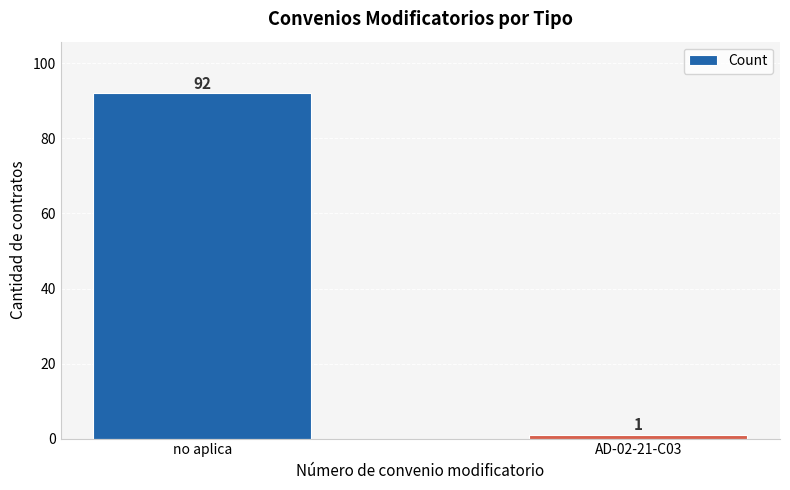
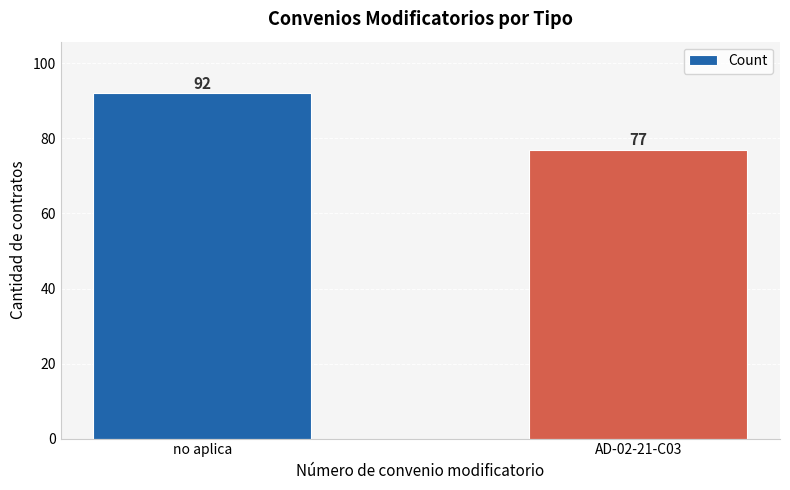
AD-02-21-C03: 1 -> 77
